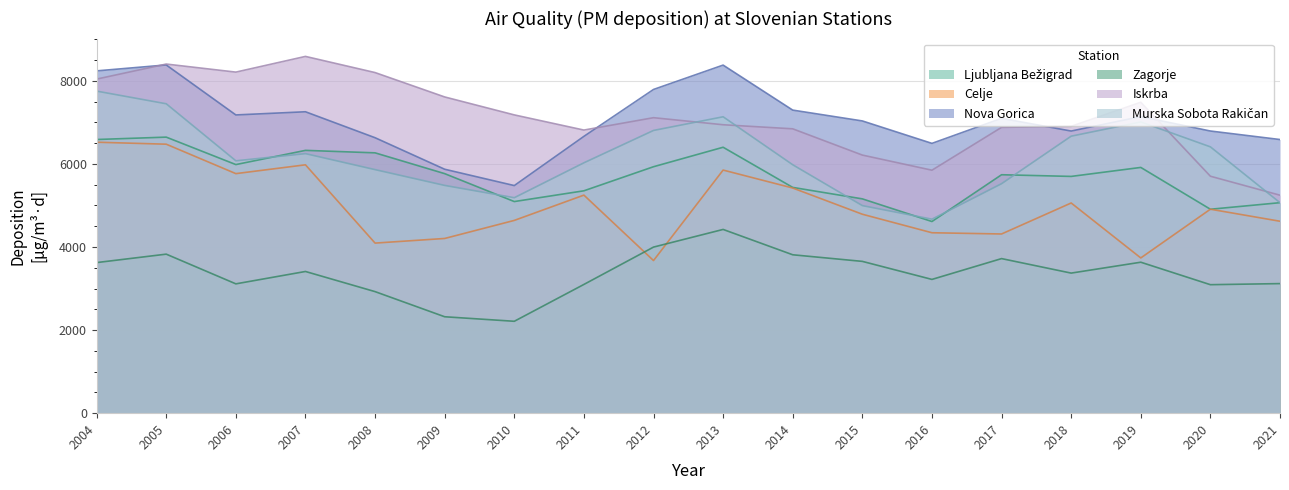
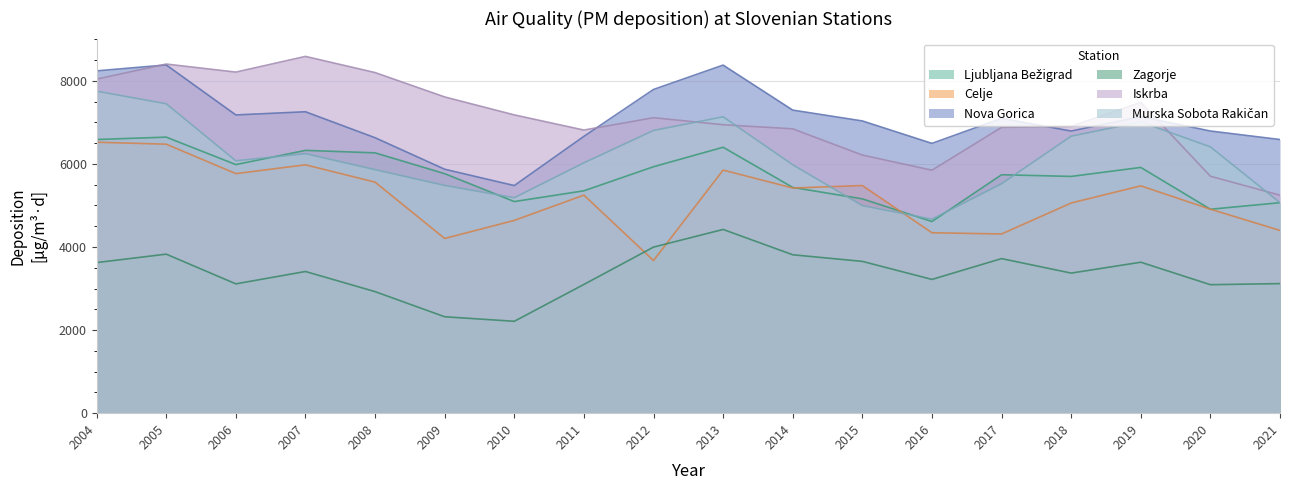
Celje, 2008: 4100 -> 5600
Celje, 2015: 4800 -> 5500
Celje, 2019: 3700 -> 5500
Celje, 2021: 4600 -> 4400
